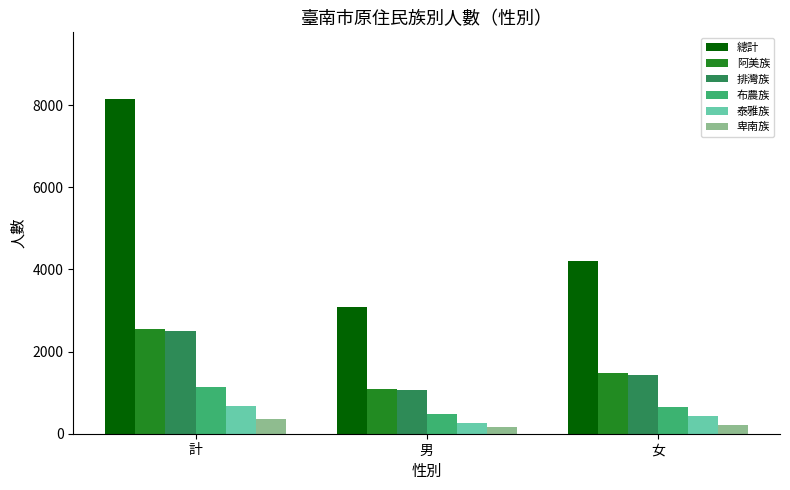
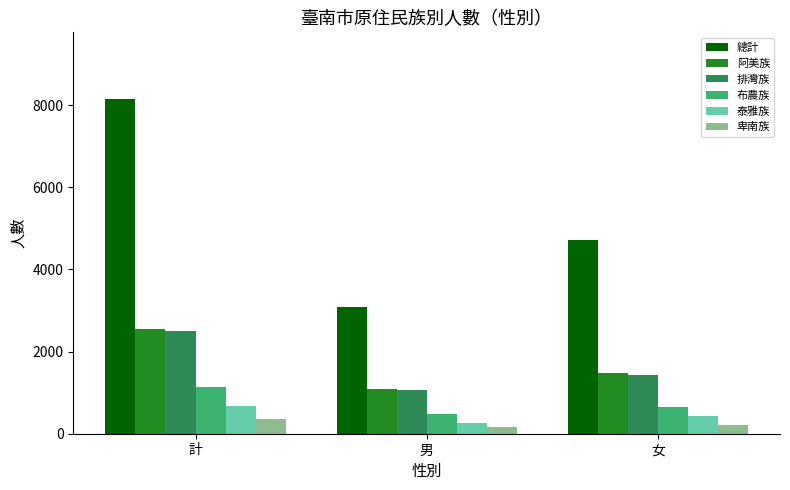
總計, 女: 4200 -> 4700
